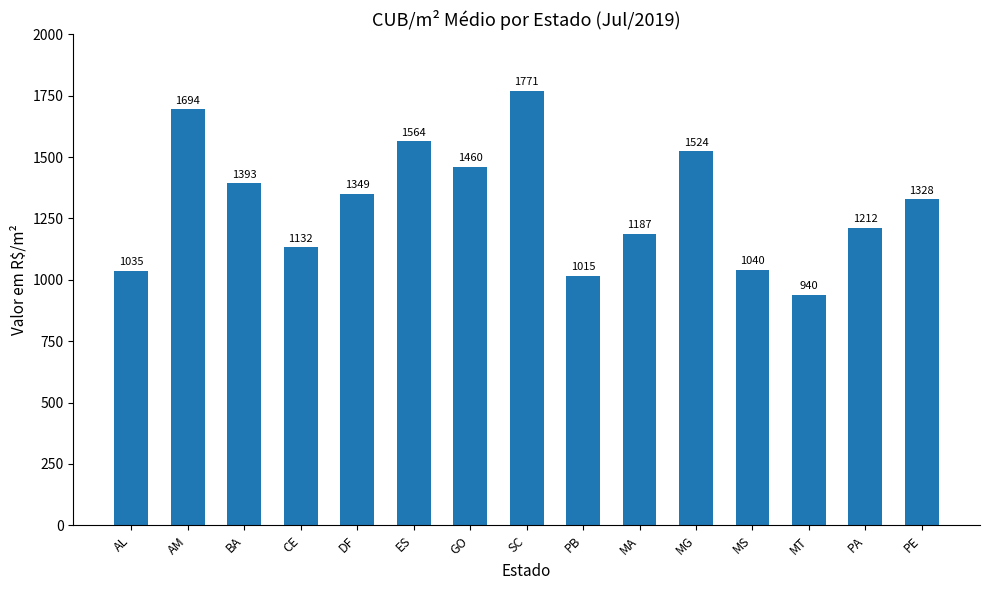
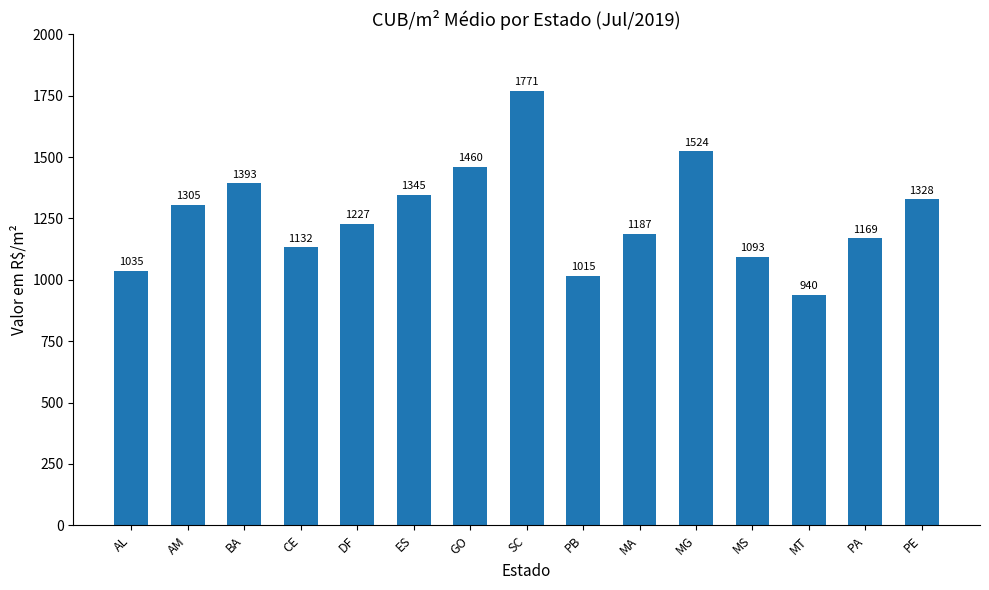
AM: 1694 -> 1305
DF: 1349 -> 1227
ES: 1564 -> 1345
MS: 1040 -> 1093
PA: 1212 -> 1169
